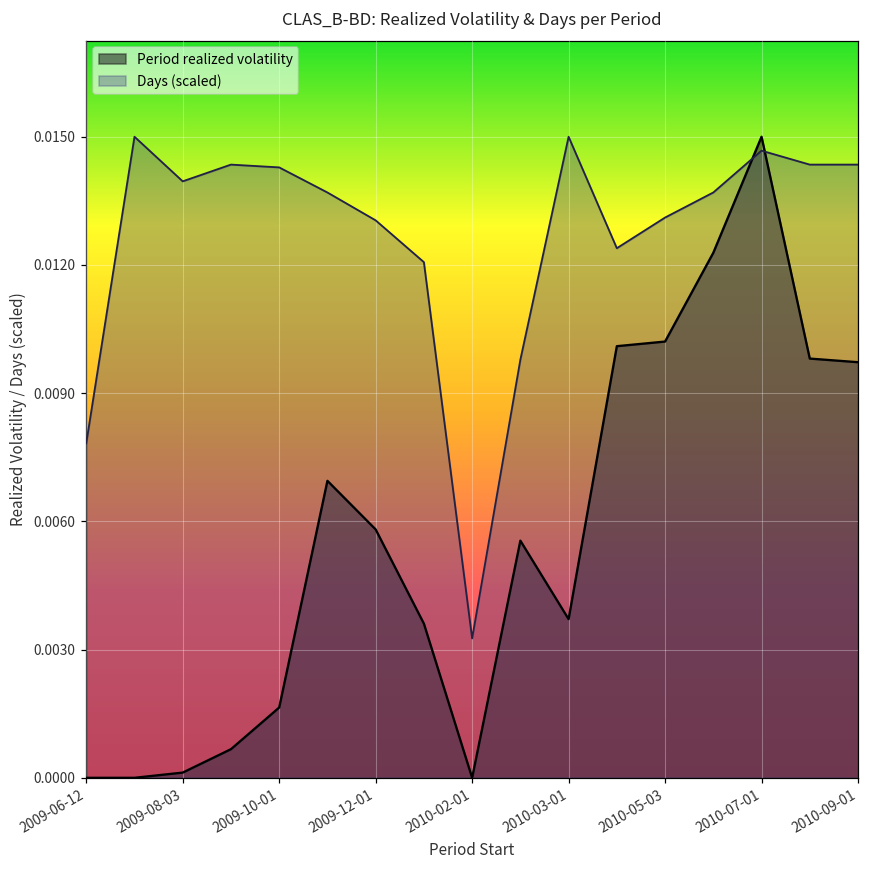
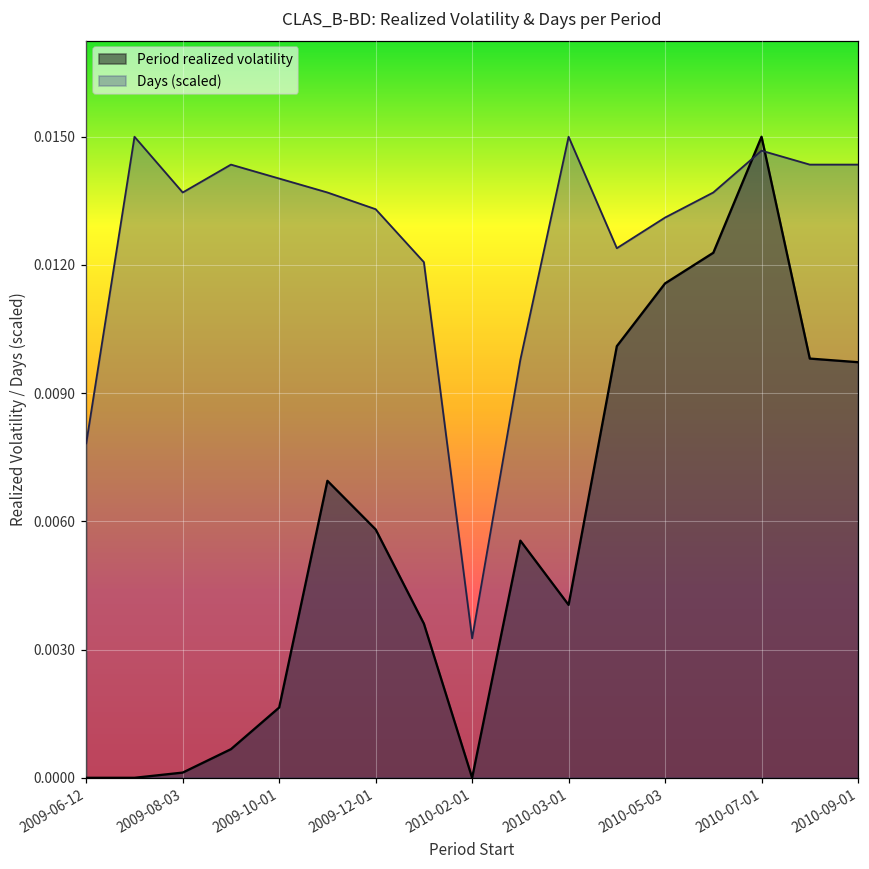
Days (scaled), 2009-08-03: 0.0139 -> 0.0137
Days (scaled), 2009-10-01: 0.0142 -> 0.0140
Days (scaled), 2009-12-01: 0.0130 -> 0.0133
Period realized volatility, 2010-03-01: 0.0037 -> 0.0040
Period realized volatility, 2010-05-03: 0.0102 -> 0.0115
